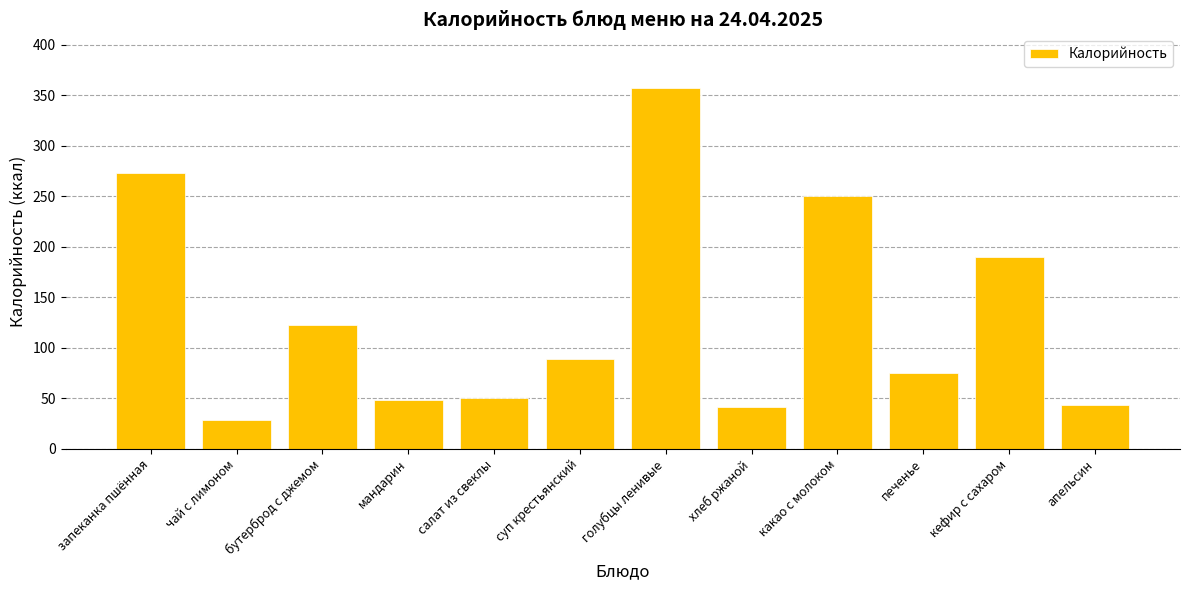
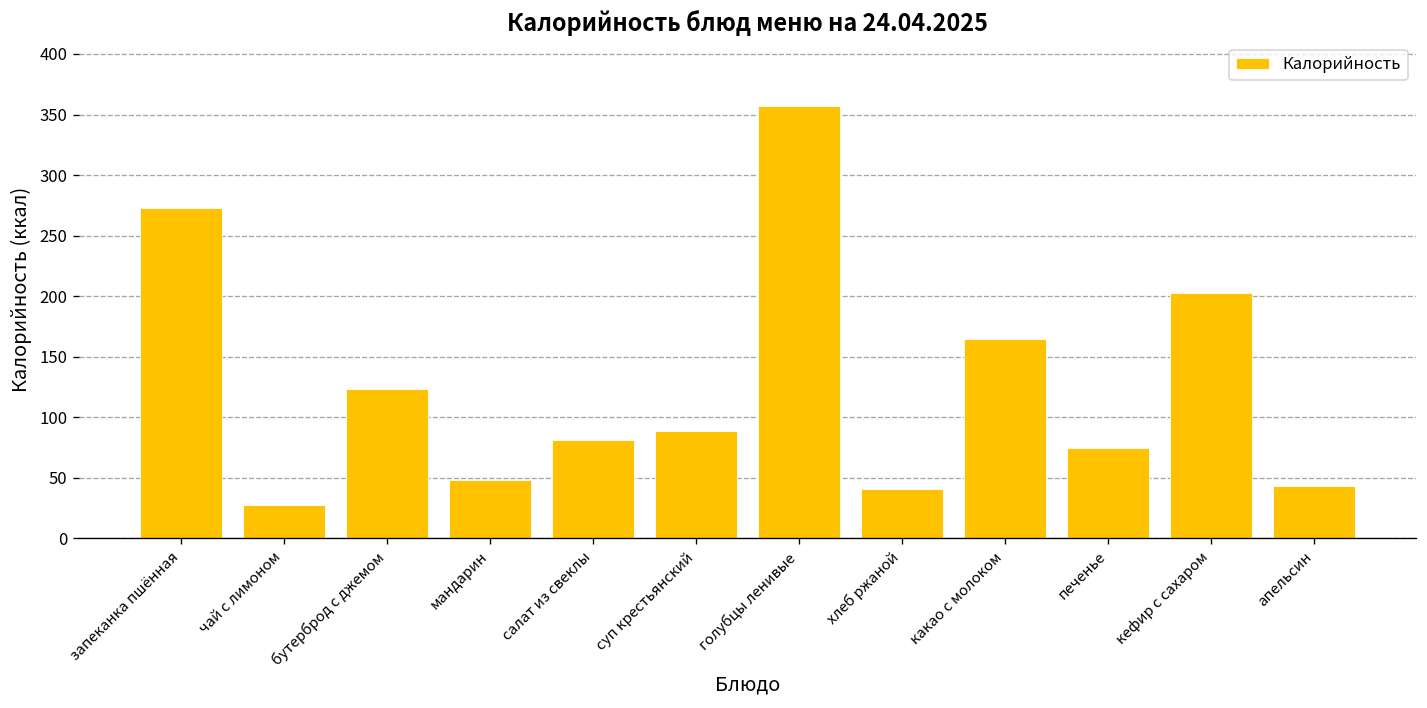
салат из свеклы: 50 -> 81
какао с молоком: 250 -> 165
кефир с сахаром: 190 -> 203
